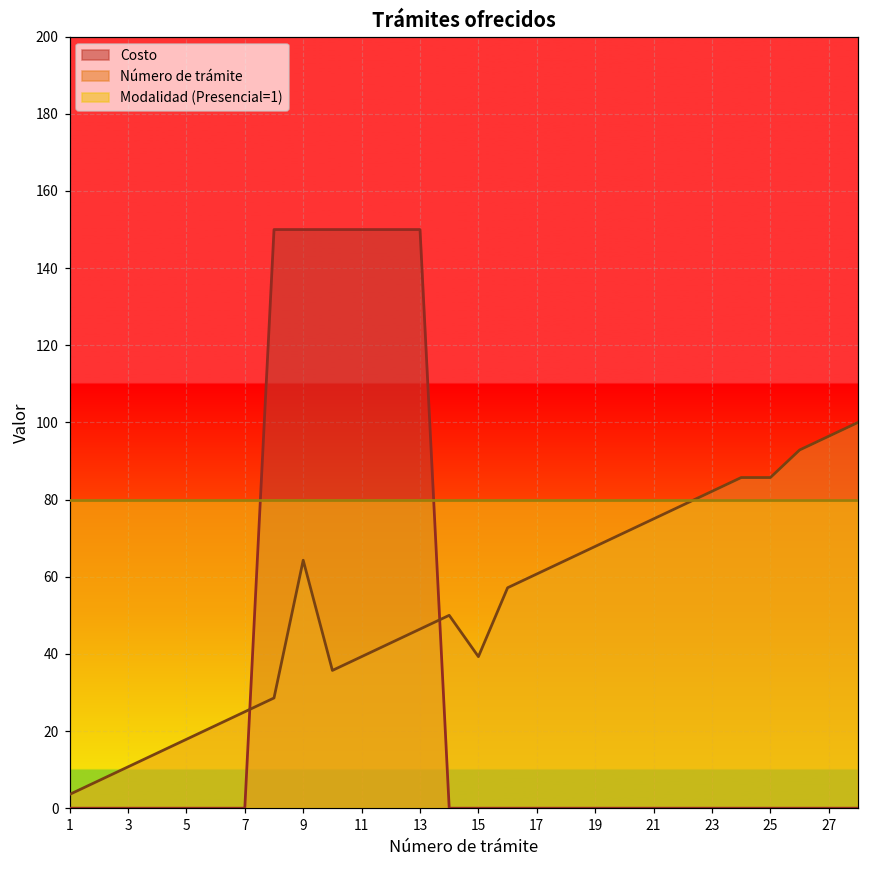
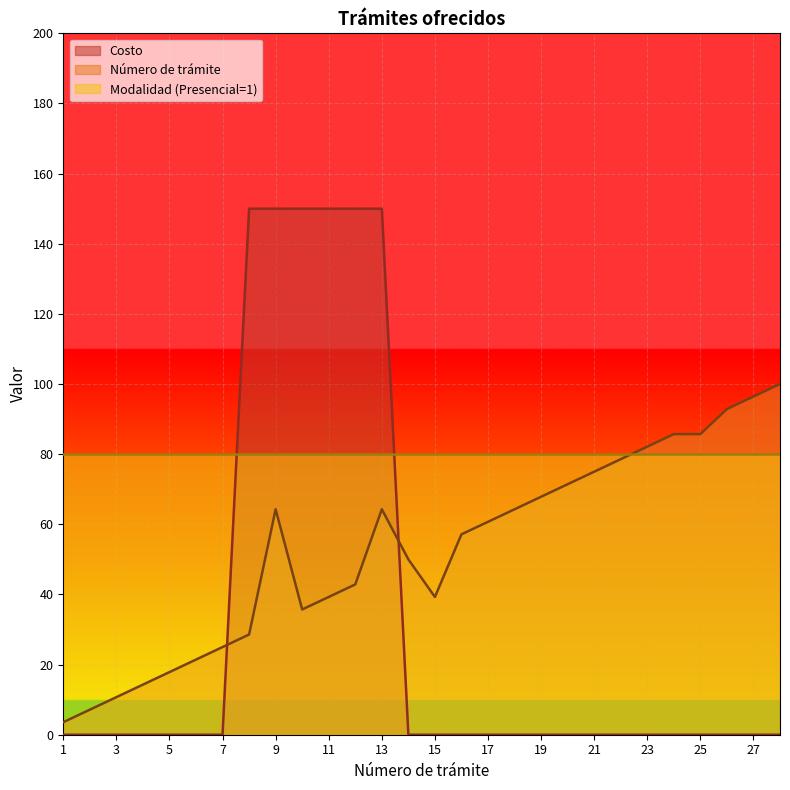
Número de trámite, 13: 46 -> 64
